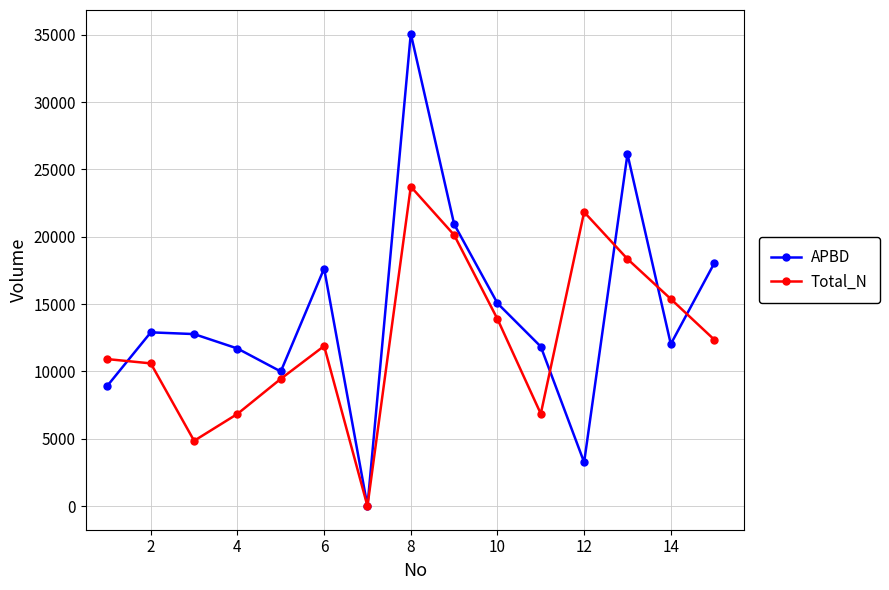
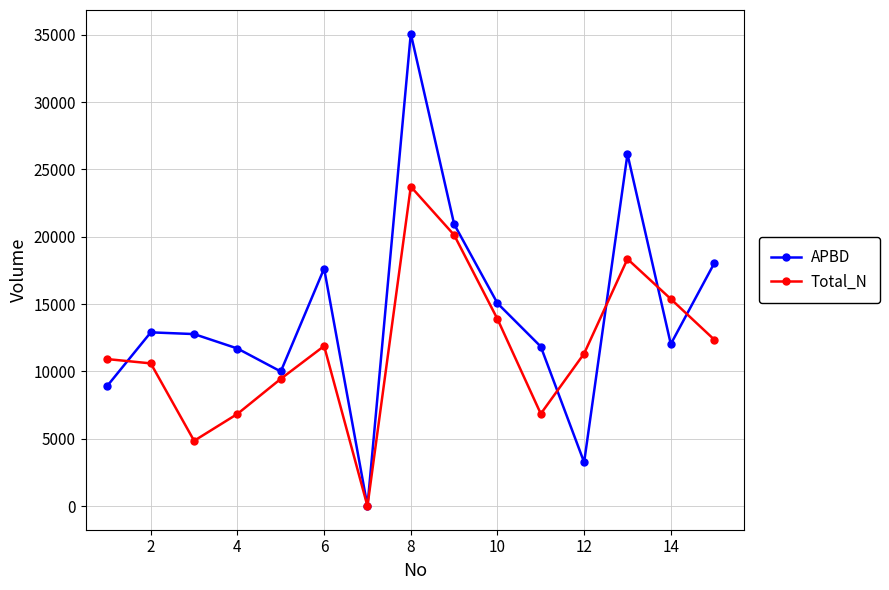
Total_N, 12: 21800 -> 11300
